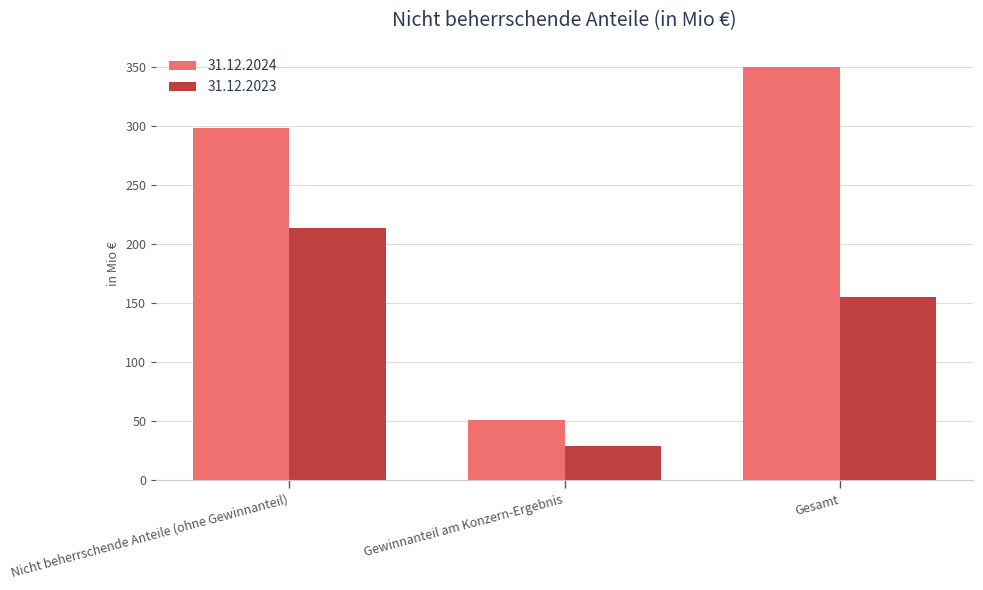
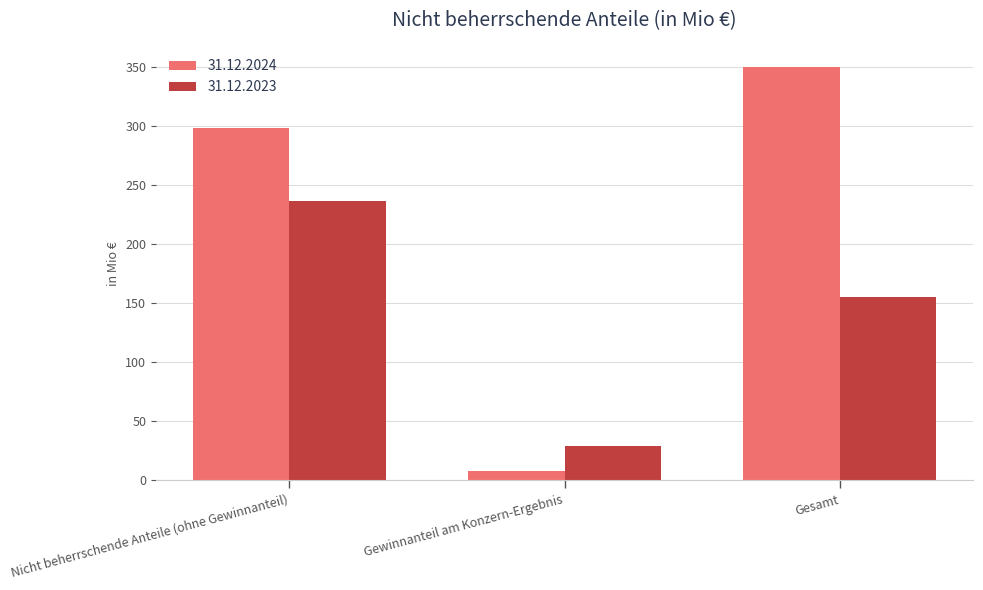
31.12.2023, Nicht beherrschende Anteile (ohne Gewinnanteil): 214 -> 236
31.12.2024, Gewinnanteil am Konzern-Ergebnis: 51 -> 8
